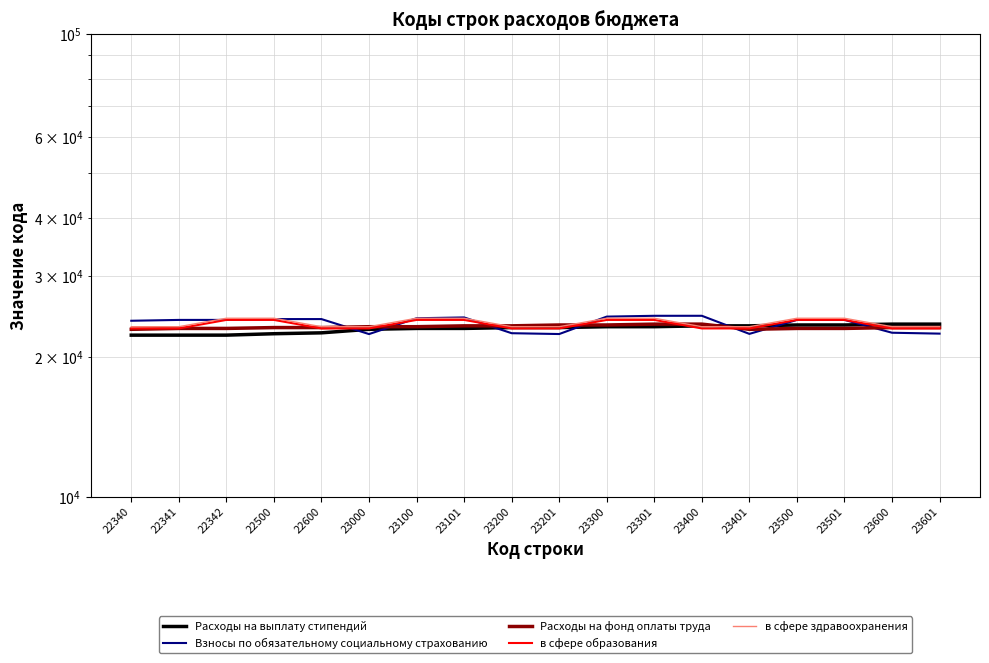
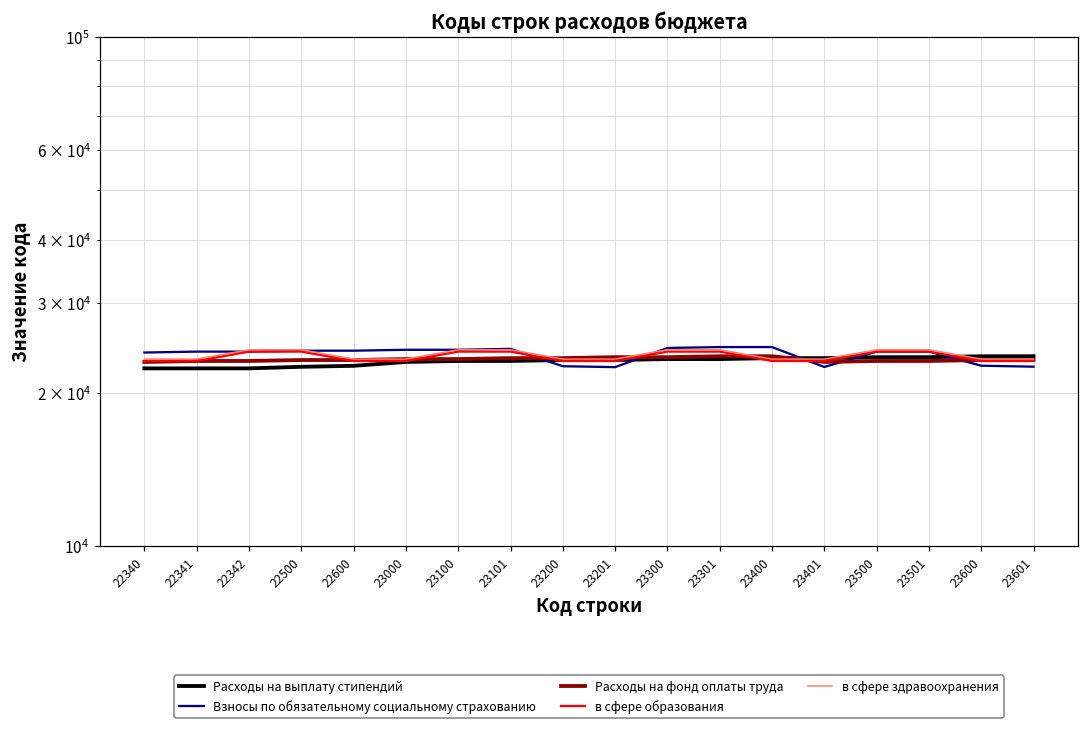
Взносы по обязательному социальному страхованию, 23000: 22000 -> 24000
